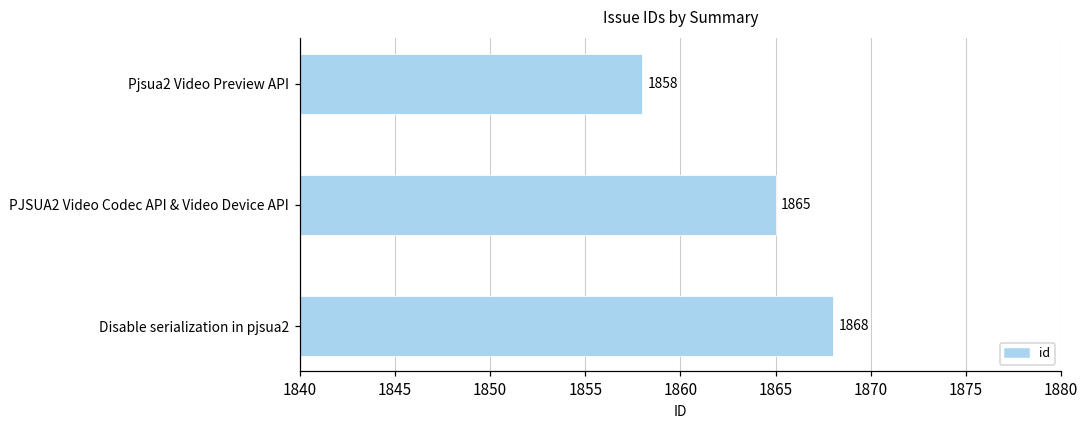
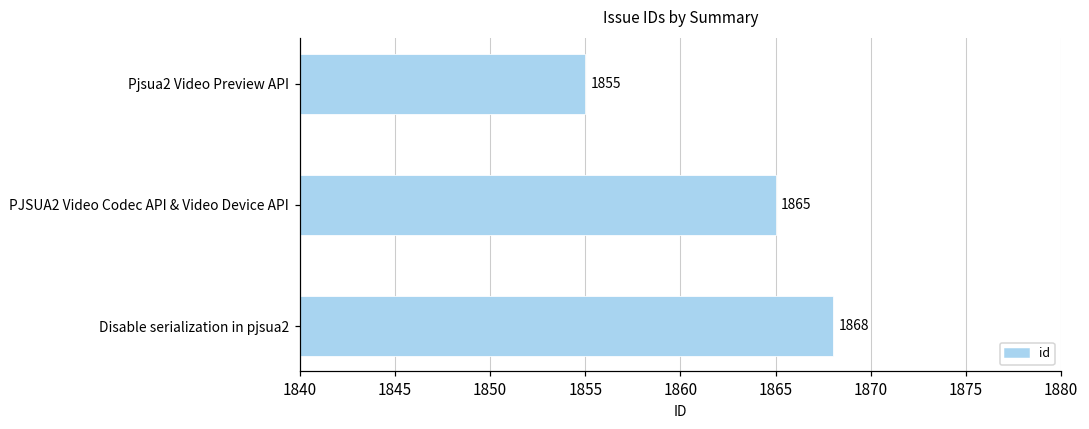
Pjsua2 Video Preview API: 1858 -> 1855
